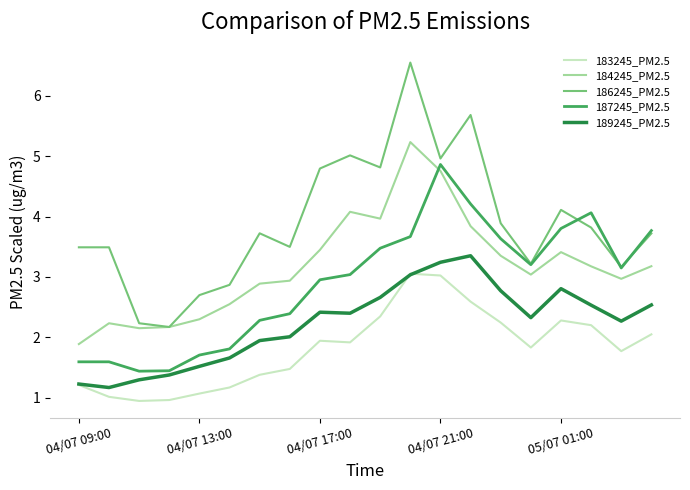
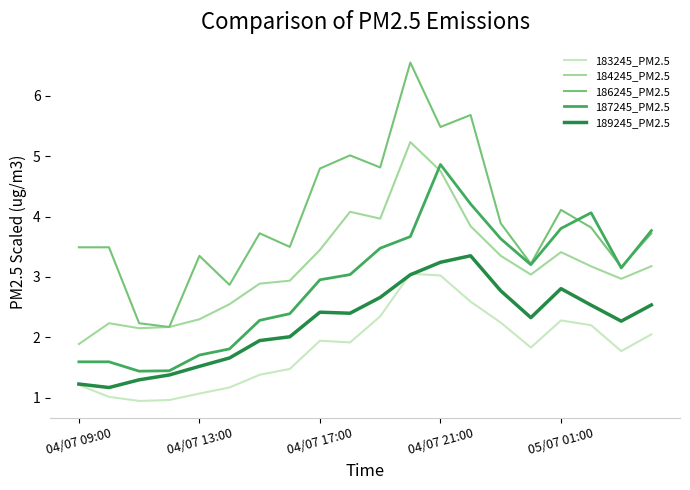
186245_PM2.5, 04/07 13:00: 2.7 -> 3.3
186245_PM2.5, 04/07 21:00: 5.0 -> 5.5
